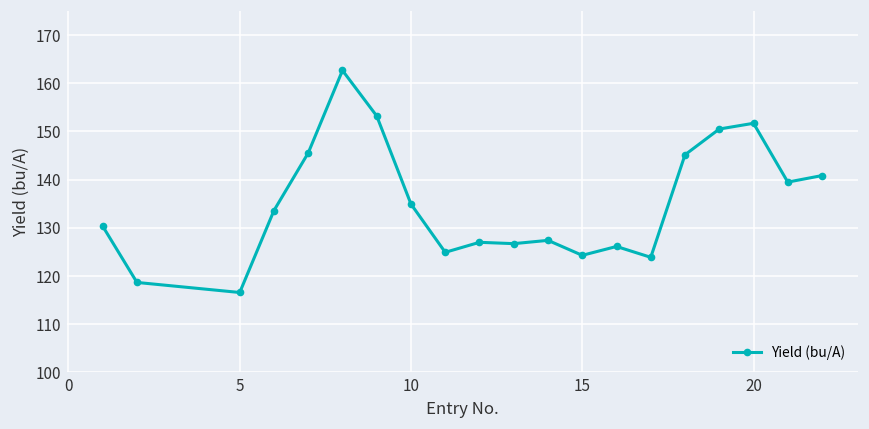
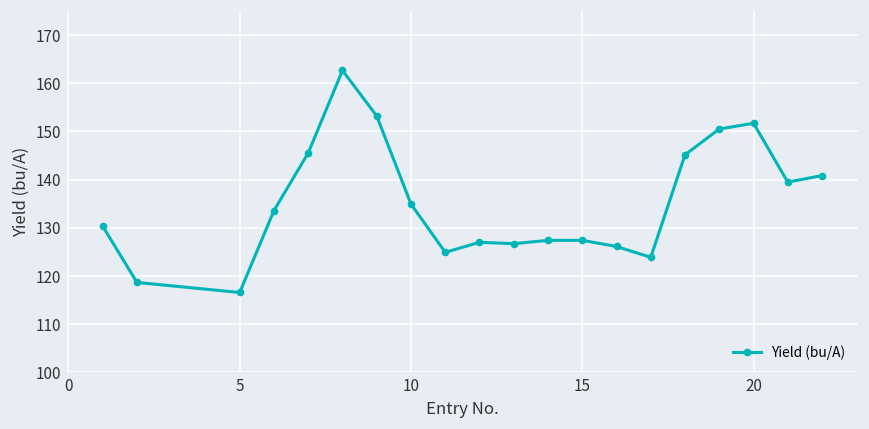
15: 124 -> 127
